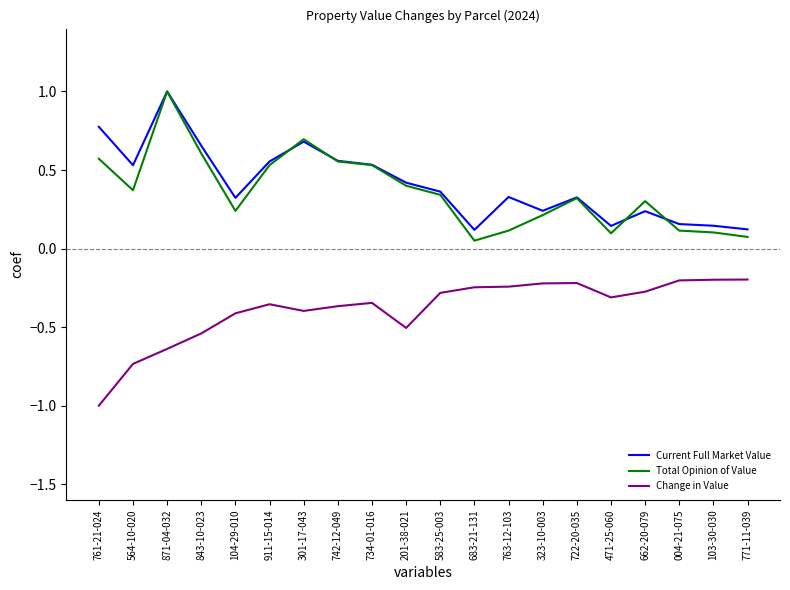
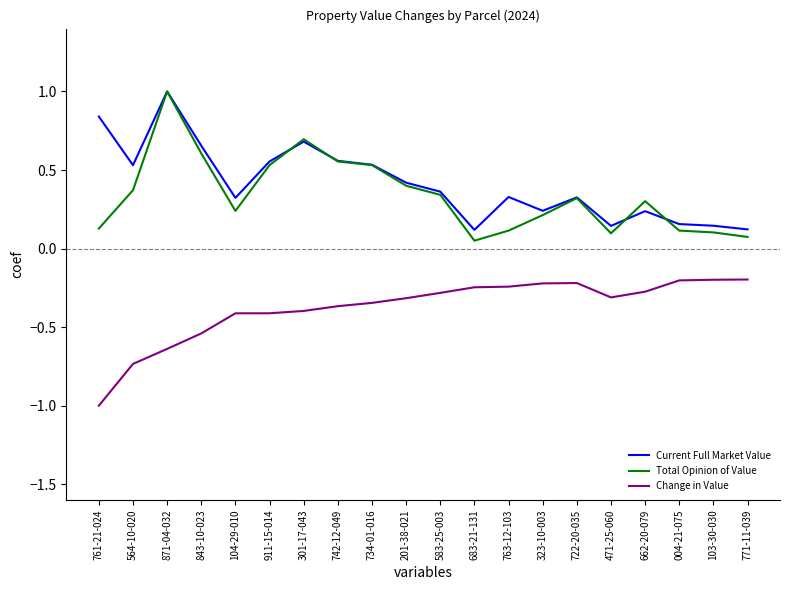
Current Full Market Value, 761-21-024: 0.77 -> 0.84
Total Opinion of Value, 761-21-024: 0.57 -> 0.13
Change in Value, 911-15-014: -0.35 -> -0.41
Change in Value, 201-38-021: -0.51 -> -0.32
